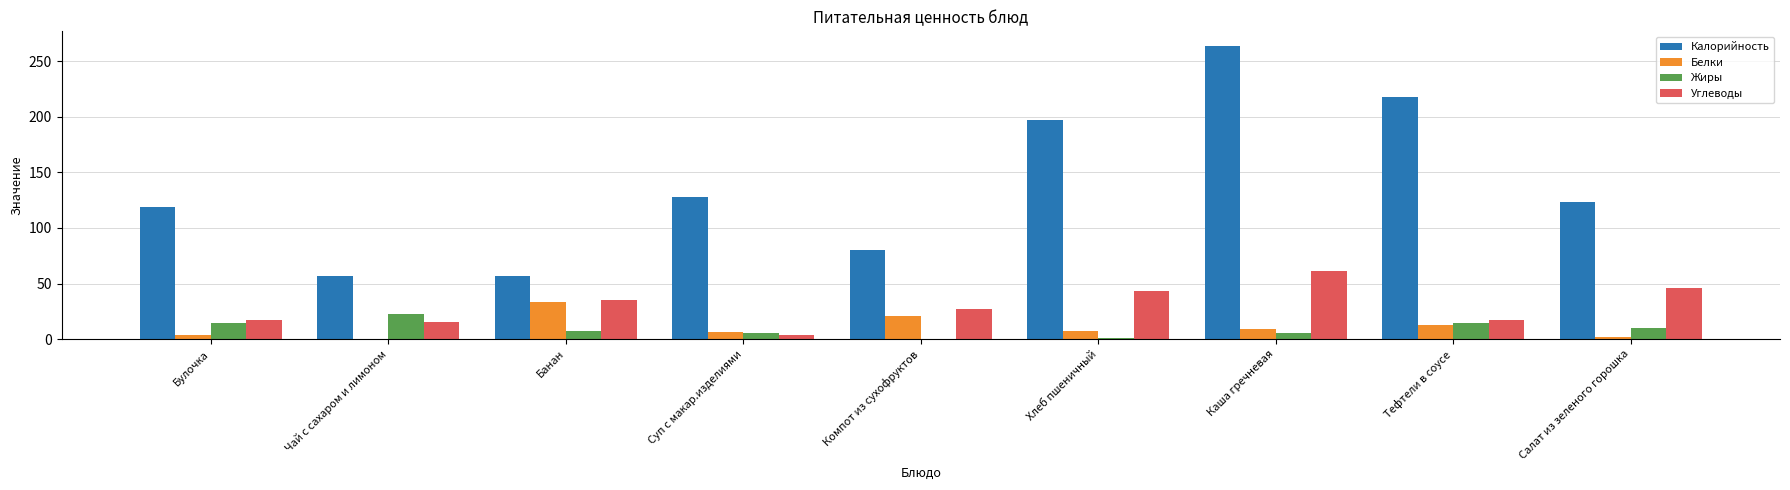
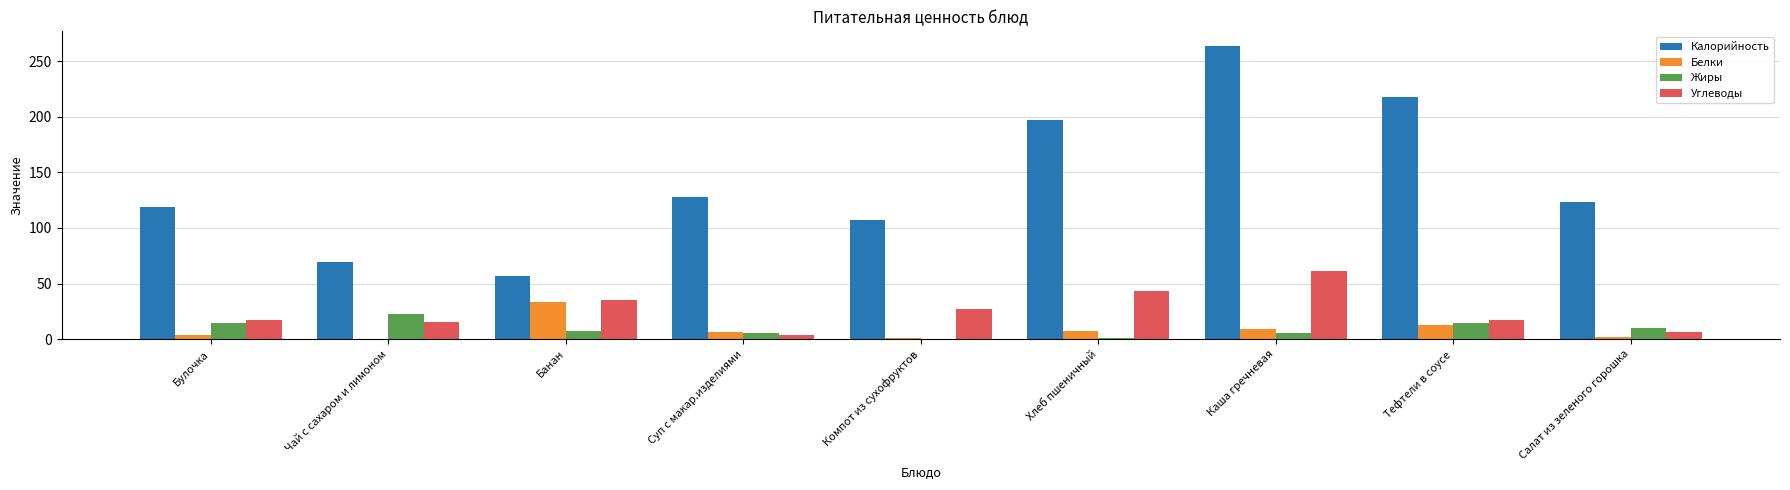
Калорийность, Чай с сахаром и лимоном: 57 -> 69
Калорийность, Компот из сухофруктов: 80 -> 107
Белки, Компот из сухофруктов: 21 -> 1
Углеводы, Салат из зеленого горошка: 46 -> 6
